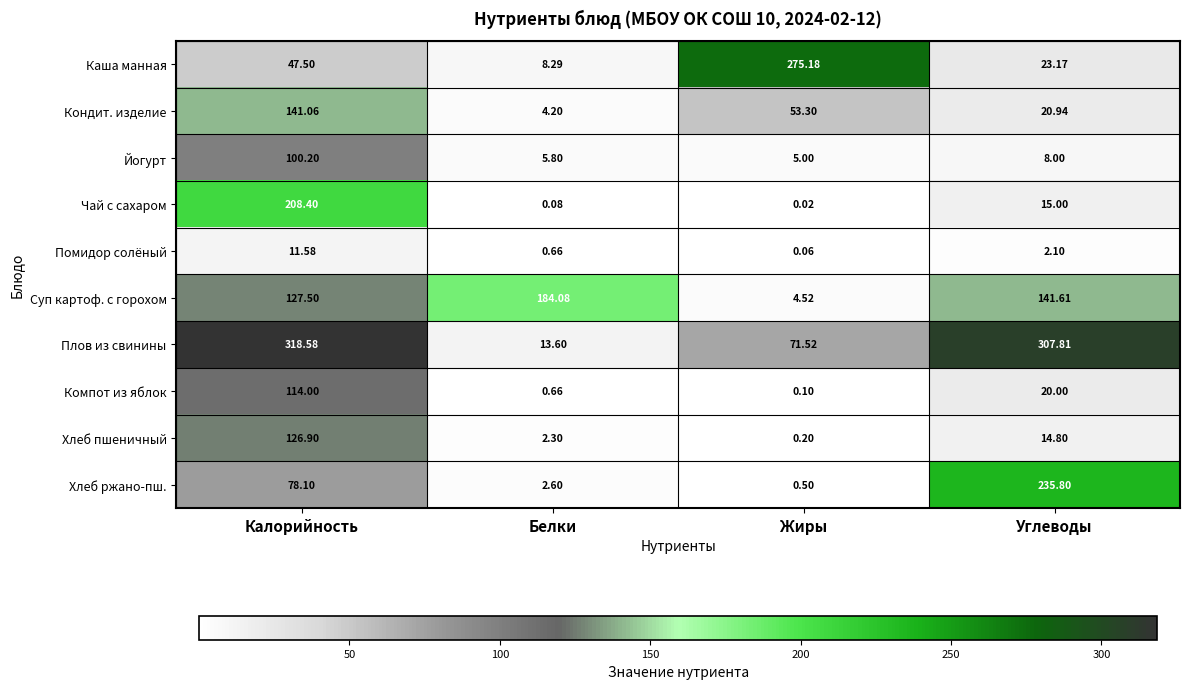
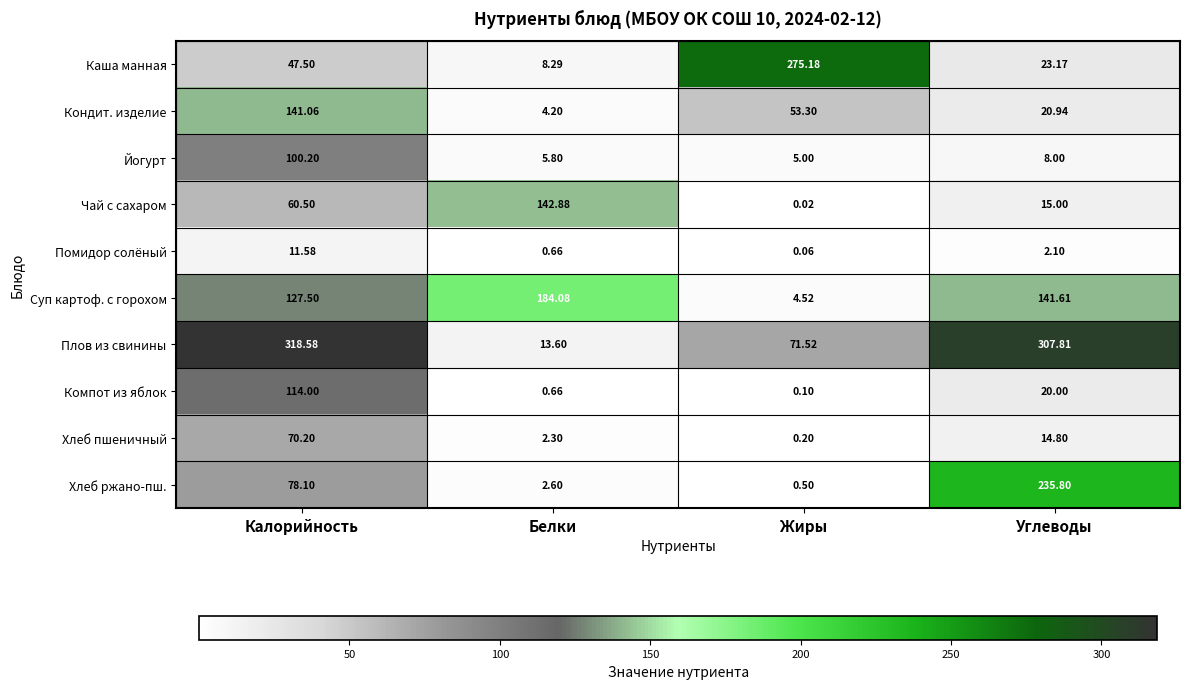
Чай с сахаром, Калорийность: 208.40 -> 60.50
Чай с сахаром, Белки: 0.08 -> 142.88
Хлеб пшеничный, Калорийность: 126.90 -> 70.20
